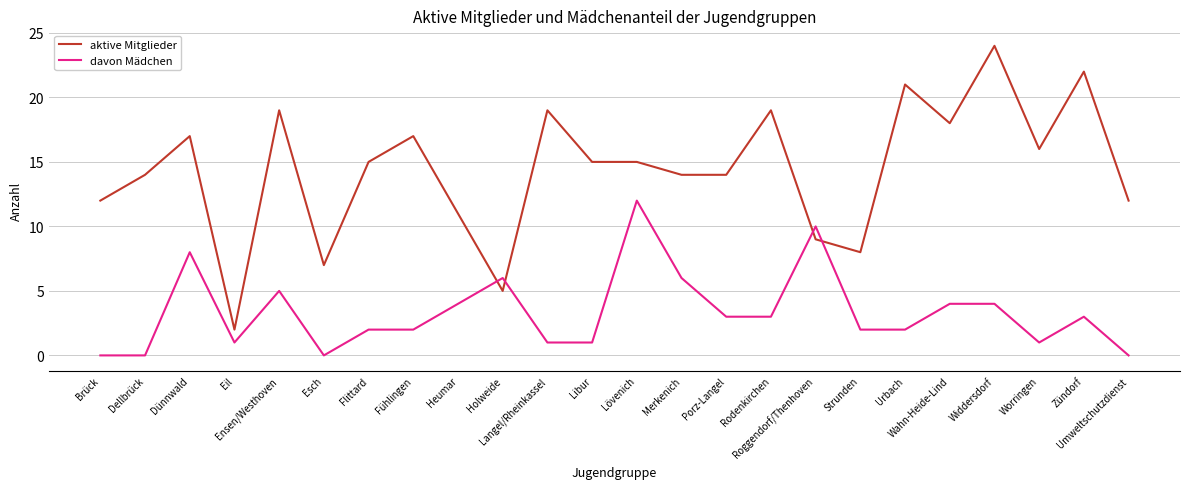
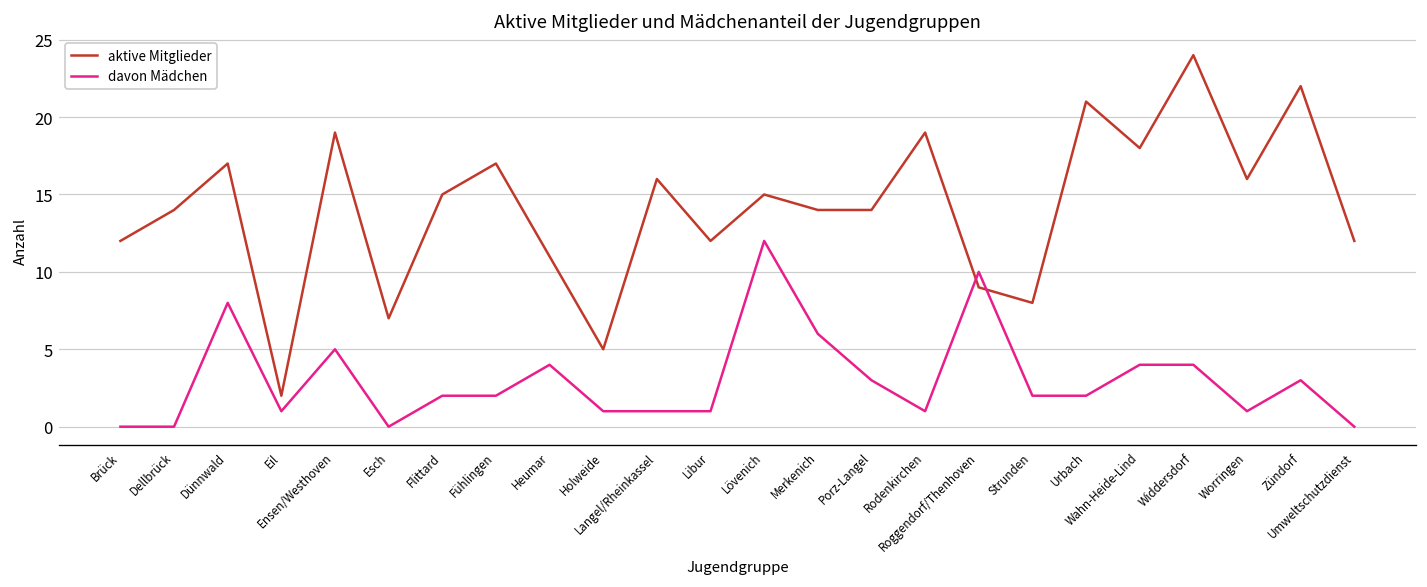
davon Mädchen, Holweide: 6 -> 1
aktive Mitglieder, Langel/Rheinkassel: 19 -> 16
aktive Mitglieder, Libur: 15 -> 12
davon Mädchen, Rodenkirchen: 3 -> 1
